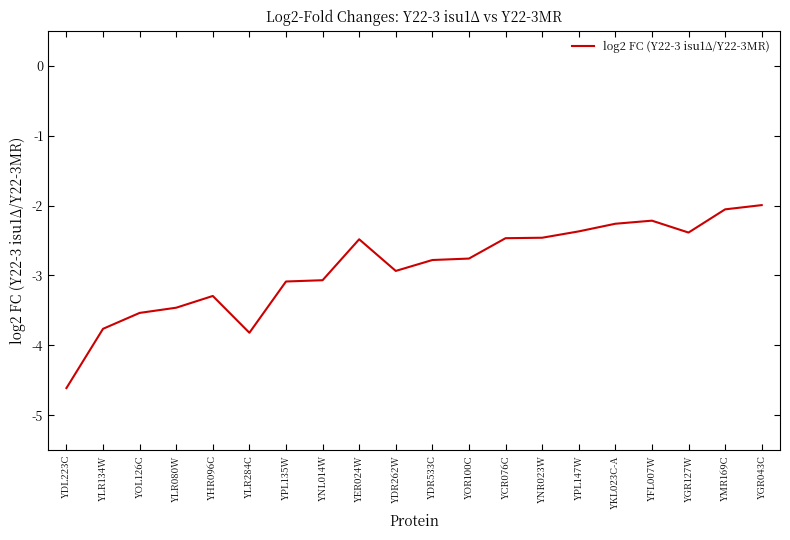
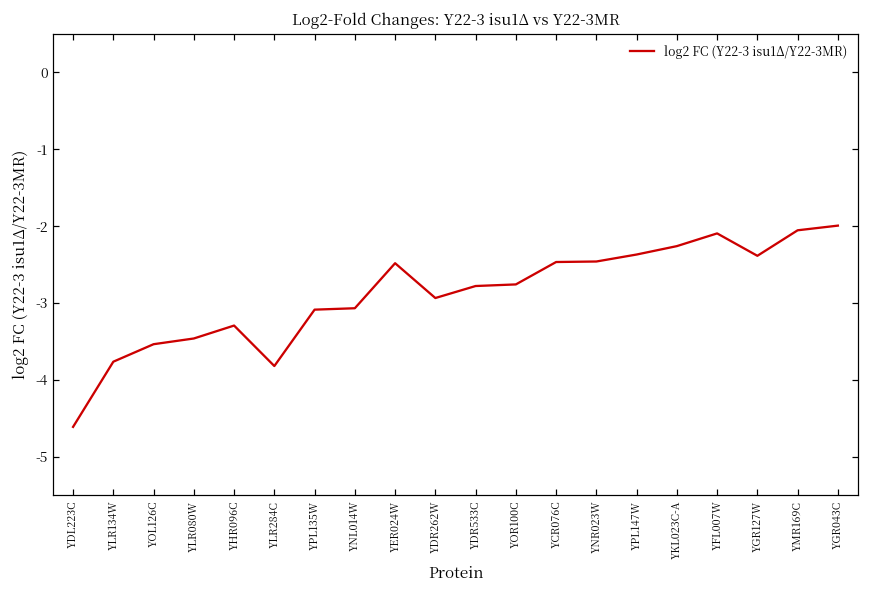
YFL007W: -2.2 -> -2.1
